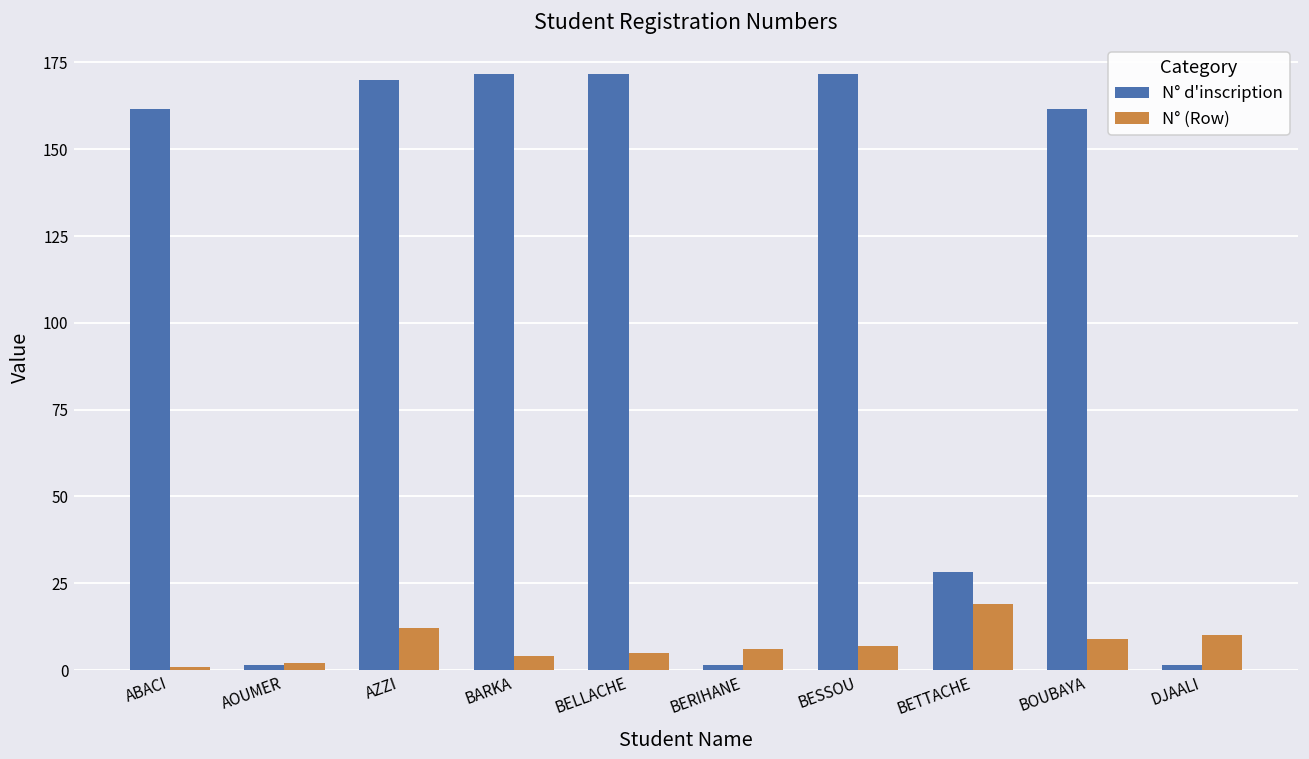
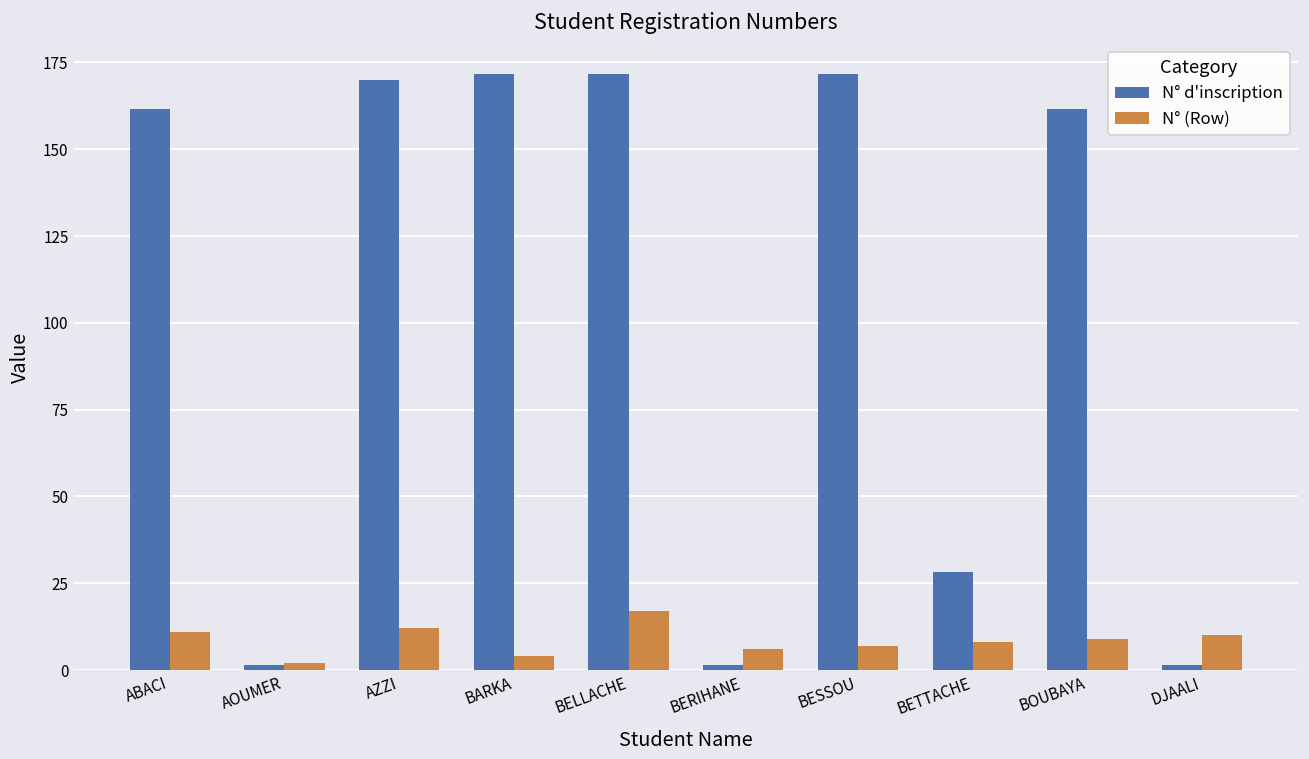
N° (Row), ABACI: 1 -> 11
N° (Row), BELLACHE: 5 -> 17
N° (Row), BETTACHE: 19 -> 8
